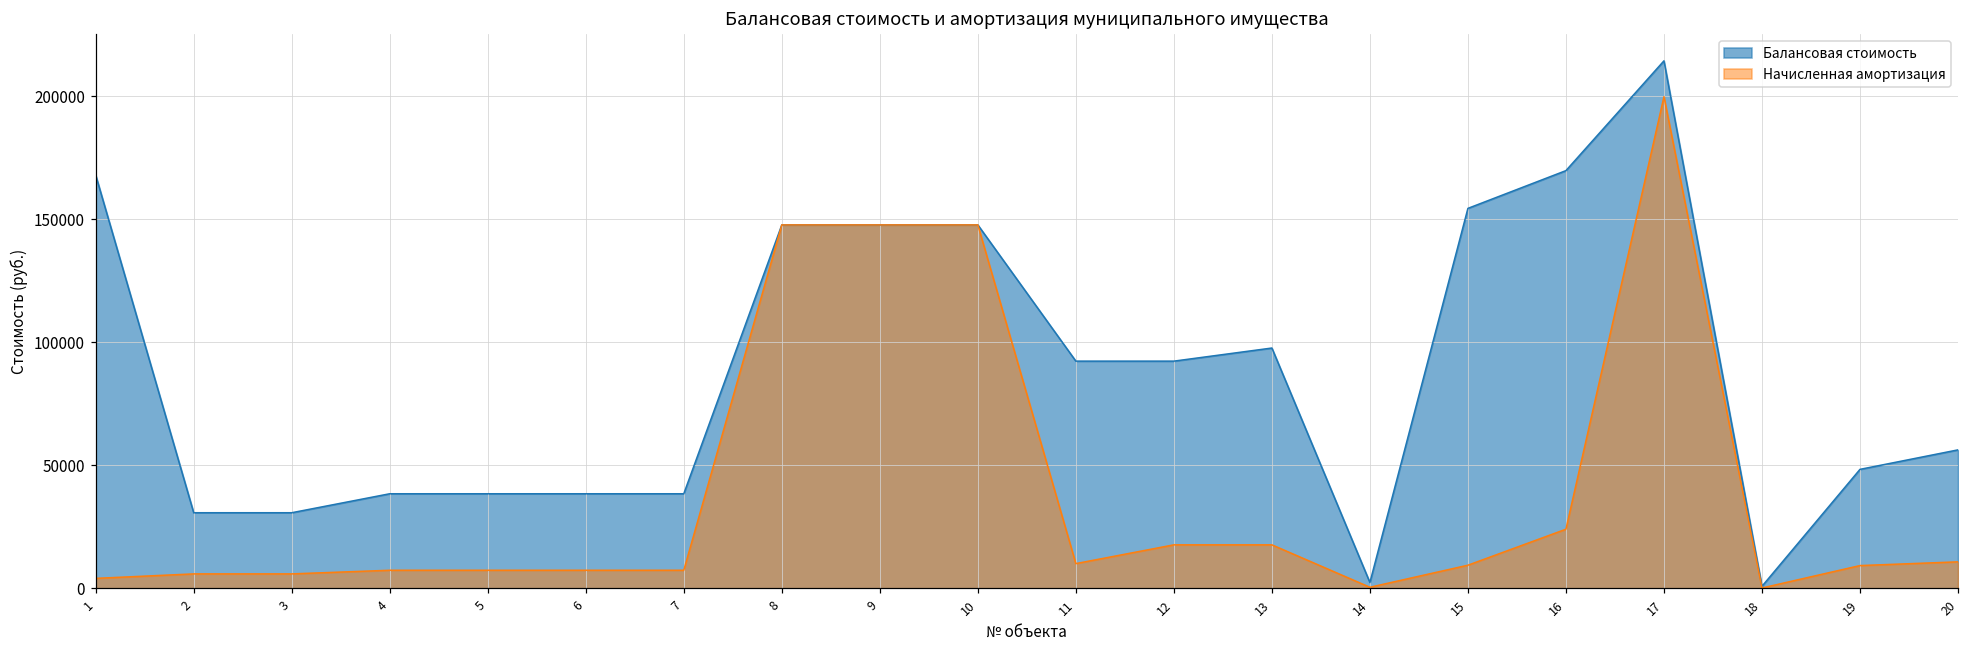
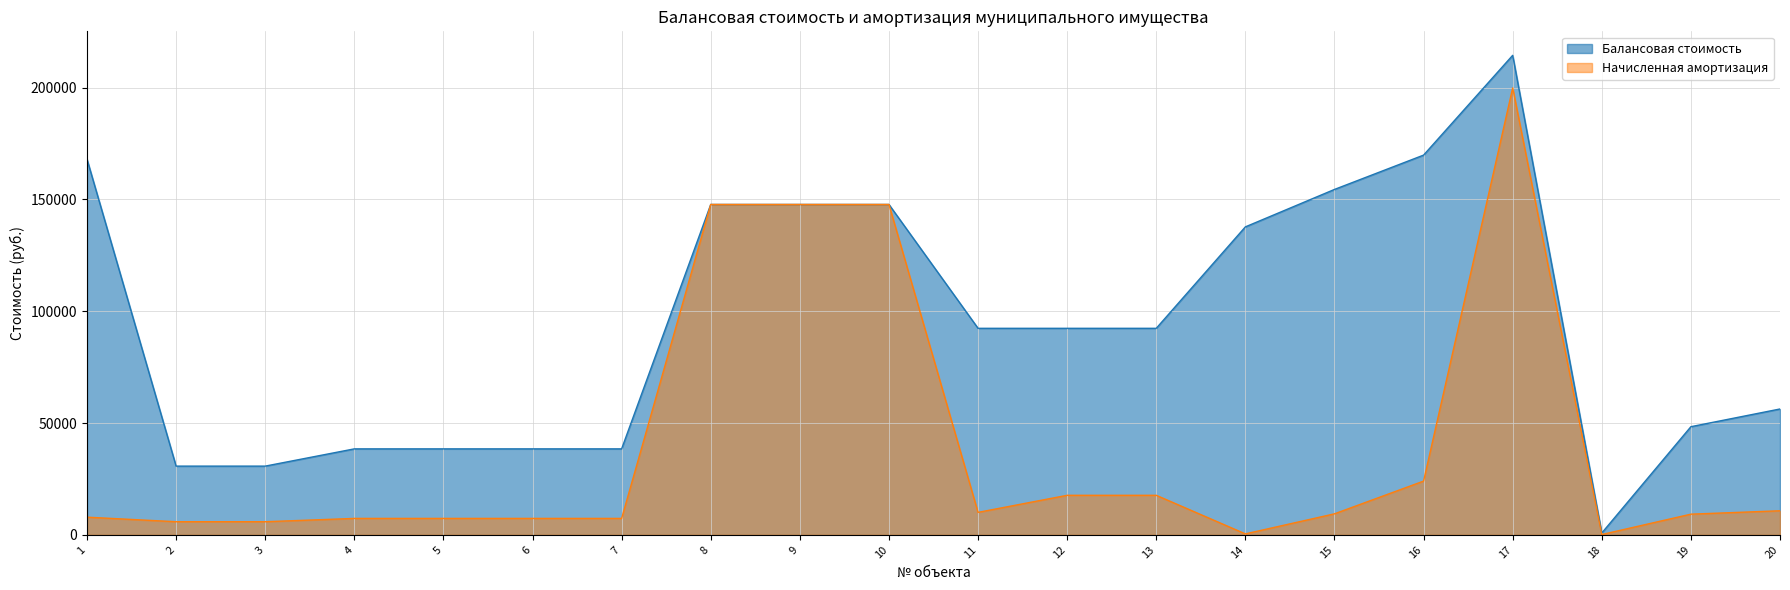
Начисленная амортизация, 1: 4000 -> 8000
Балансовая стоимость, 13: 98000 -> 92000
Балансовая стоимость, 14: 2000 -> 138000
